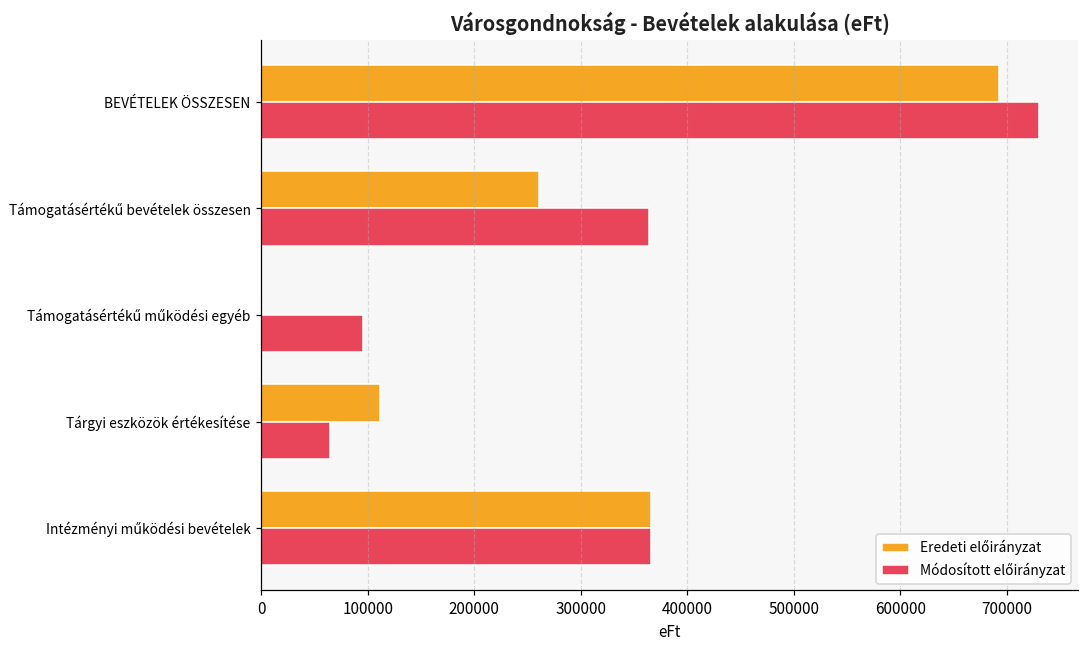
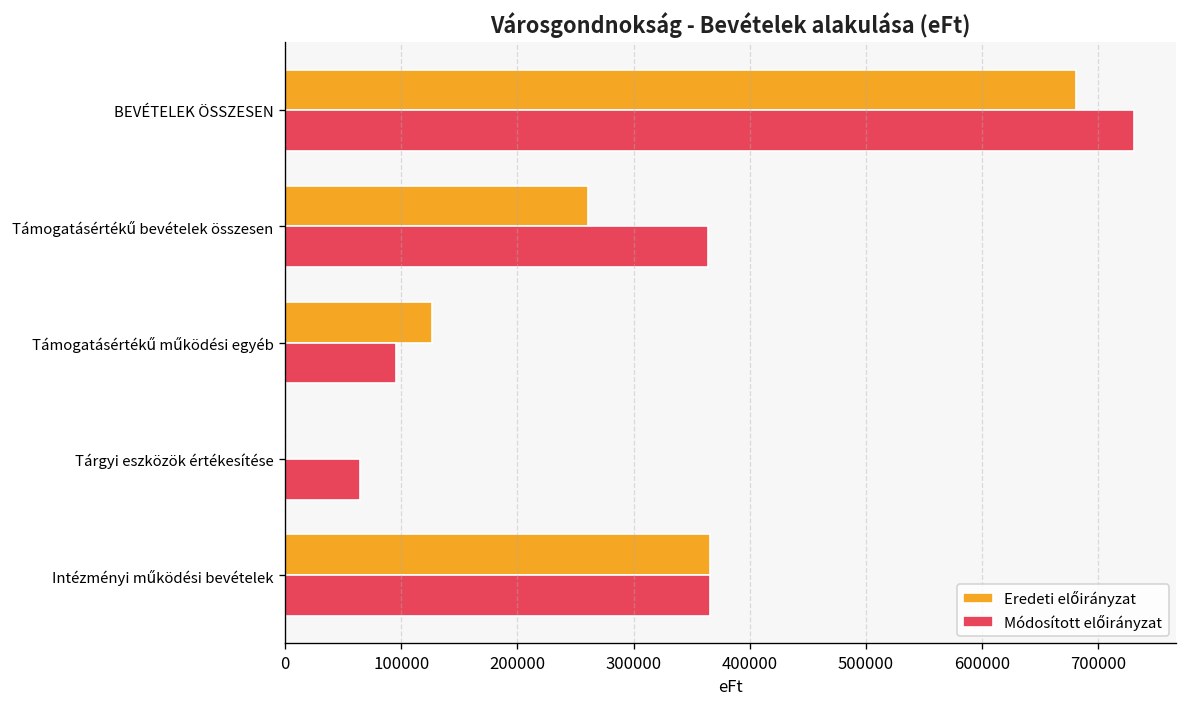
Eredeti előirányzat, BEVÉTELEK ÖSSZESEN: 690000 -> 680000
Eredeti előirányzat, Támogatásértékű működési egyéb: 0 -> 130000
Eredeti előirányzat, Tárgyi eszközök értékesítése: 110000 -> 0
